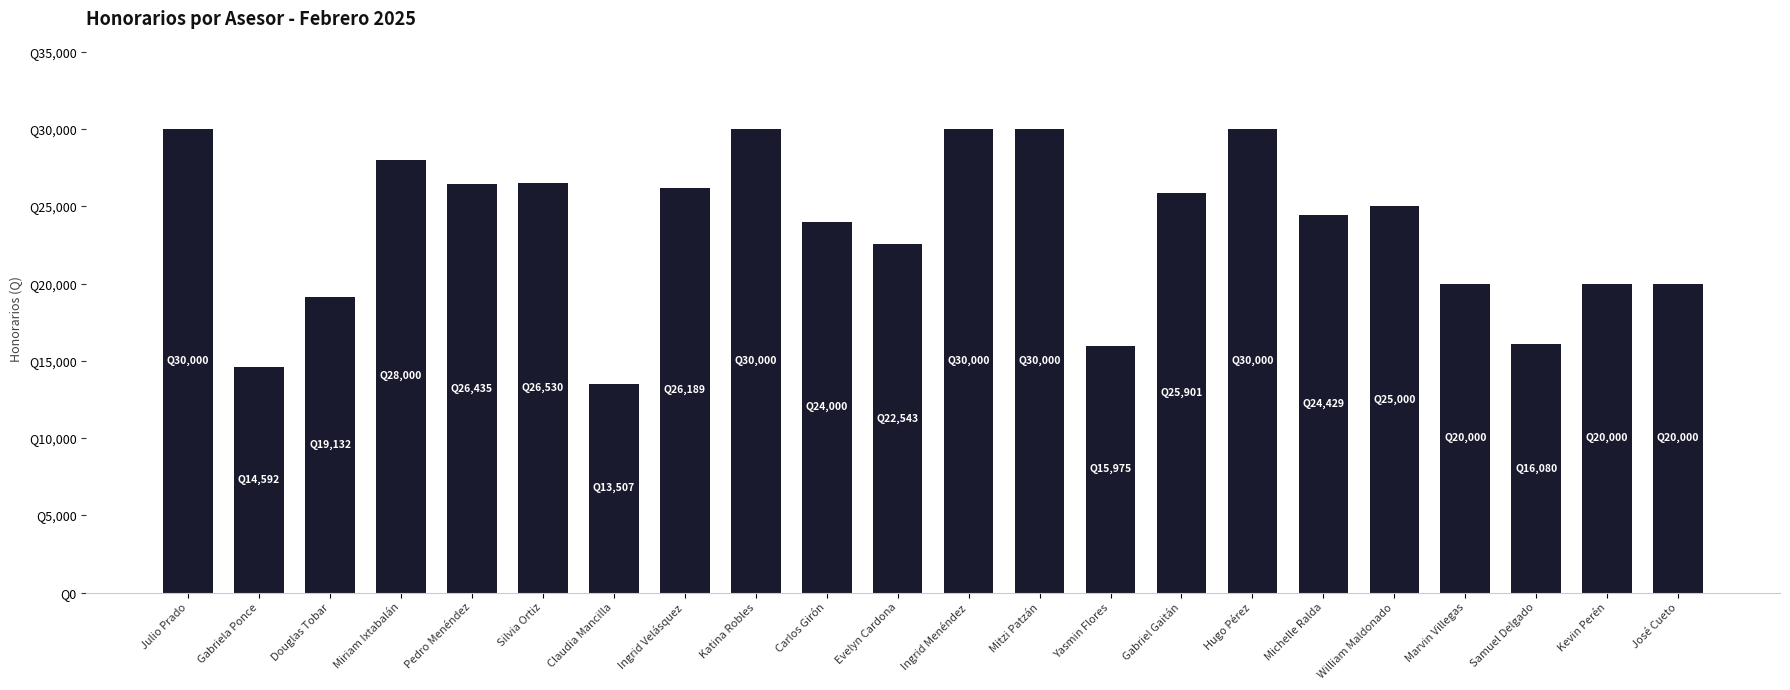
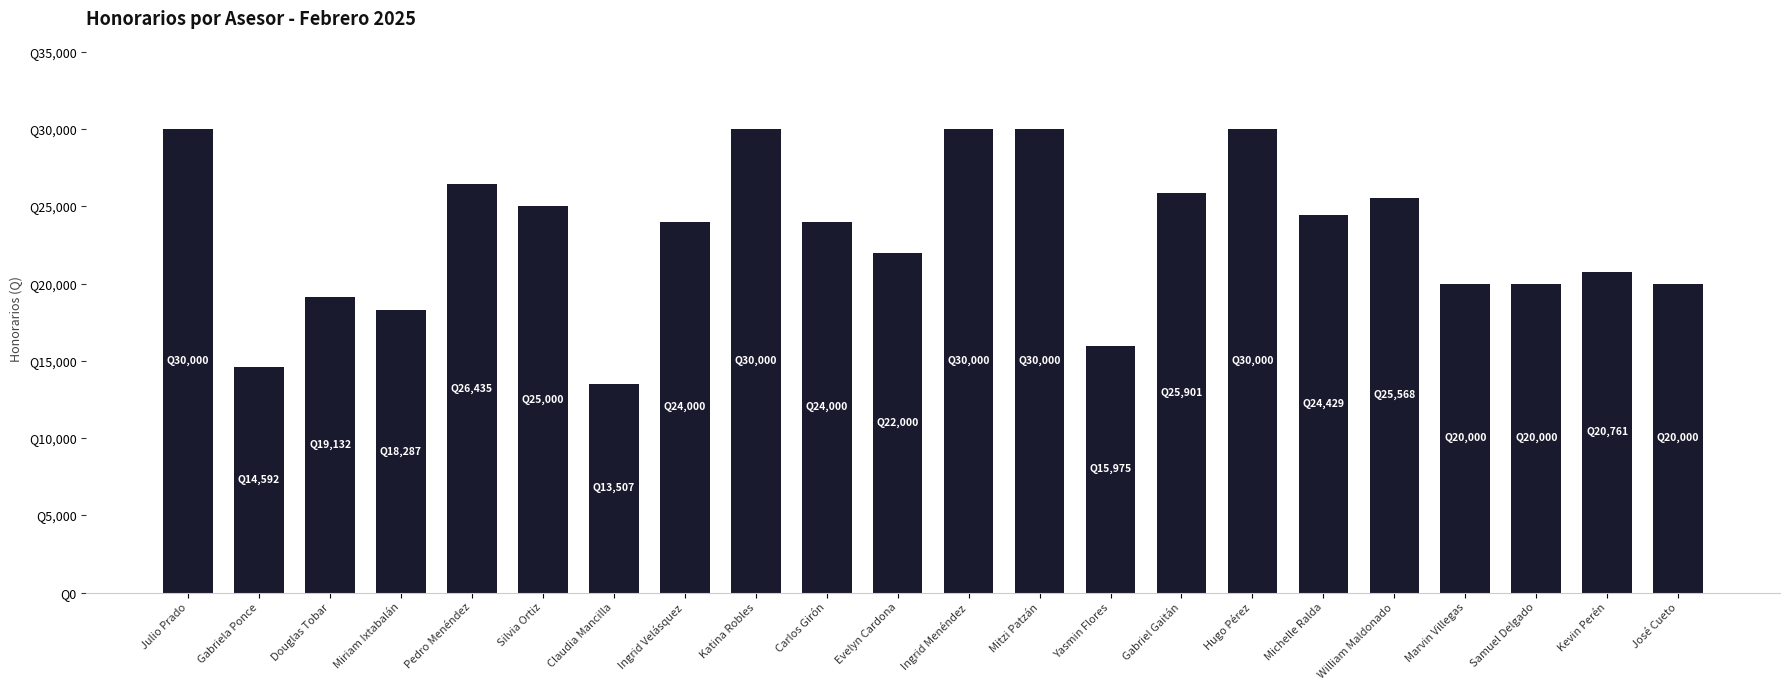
Miriam Ixtabalán: 28,000 -> 18,287
Silvia Ortiz: 26,530 -> 25,000
Ingrid Velásquez: 26,189 -> 24,000
Evelyn Cardona: 22,543 -> 22,000
William Maldonado: 25,000 -> 25,568
Samuel Delgado: 16,080 -> 20,000
Kevin Perén: 20,000 -> 20,761
